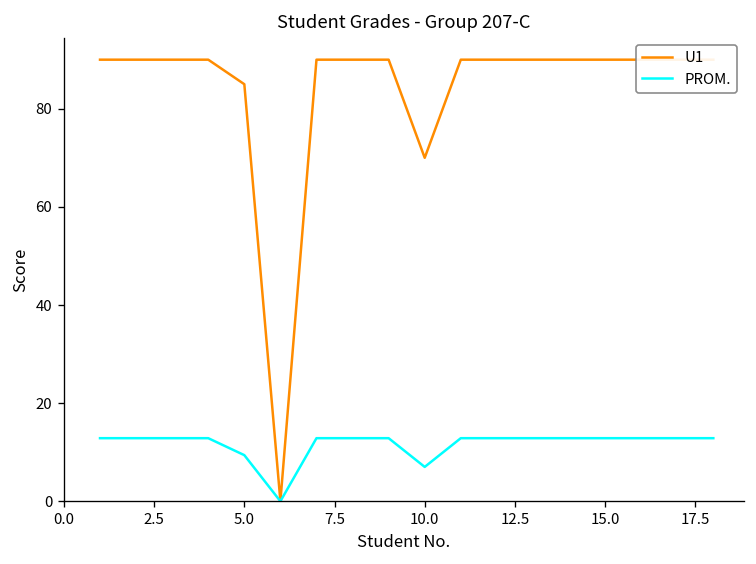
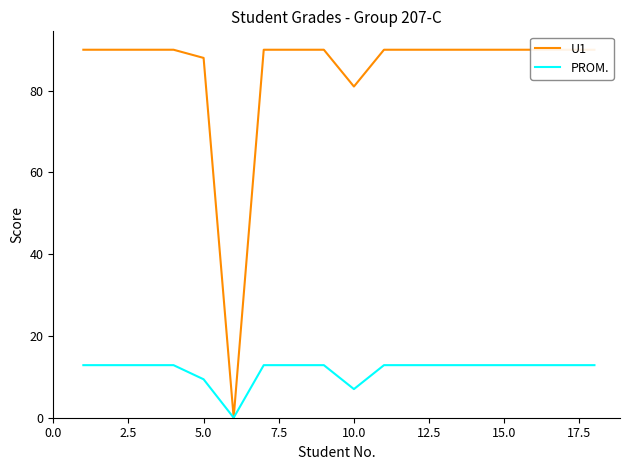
U1, 5.0: 85 -> 88
U1, 10.0: 70 -> 81
